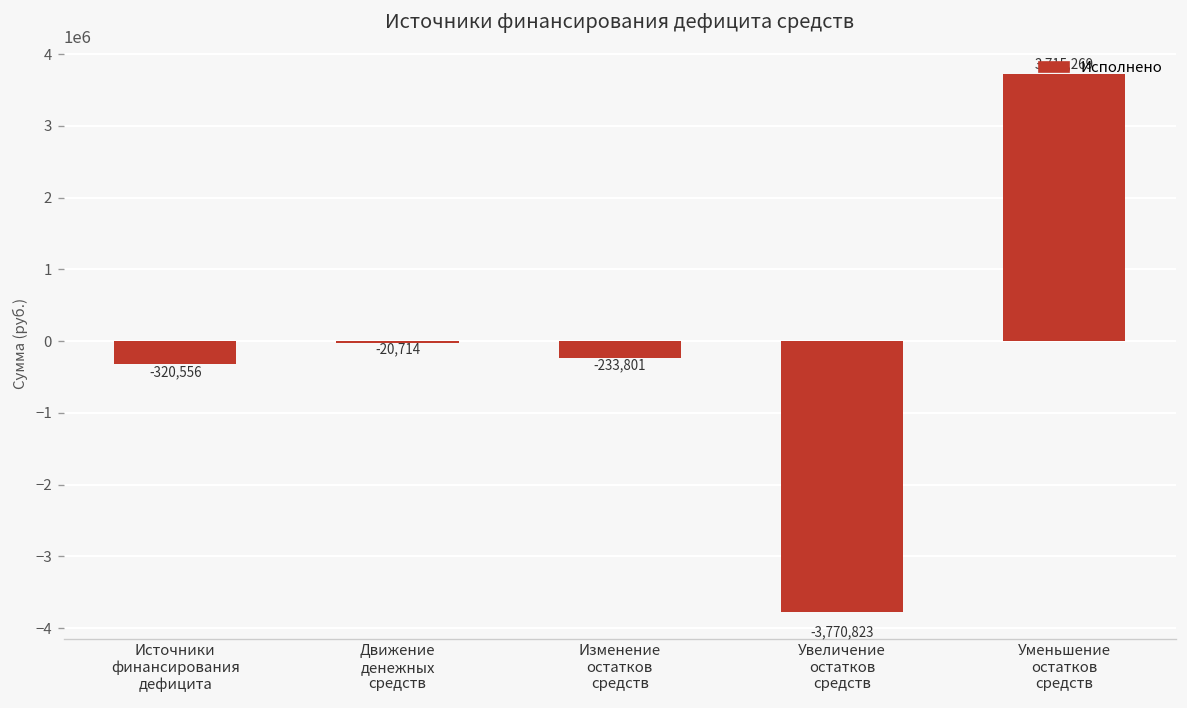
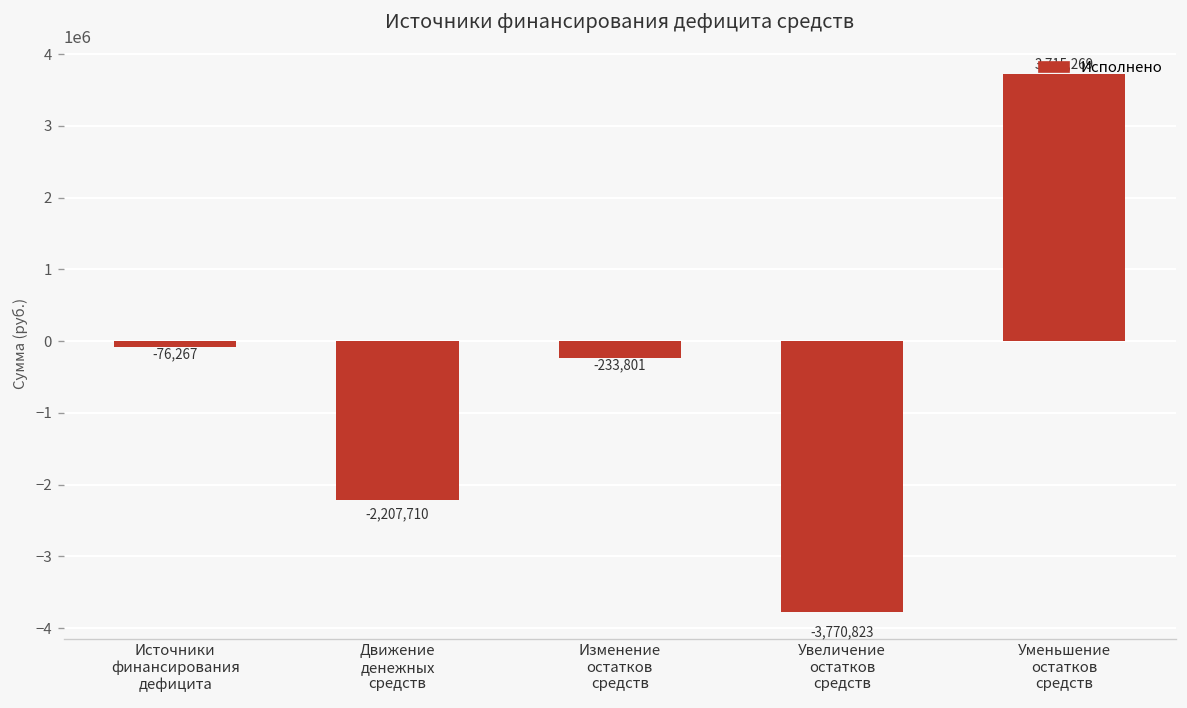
Источники финансирования дефицита: -320,556 -> -76,267
Движение денежных средств: -20,714 -> -2,207,710
